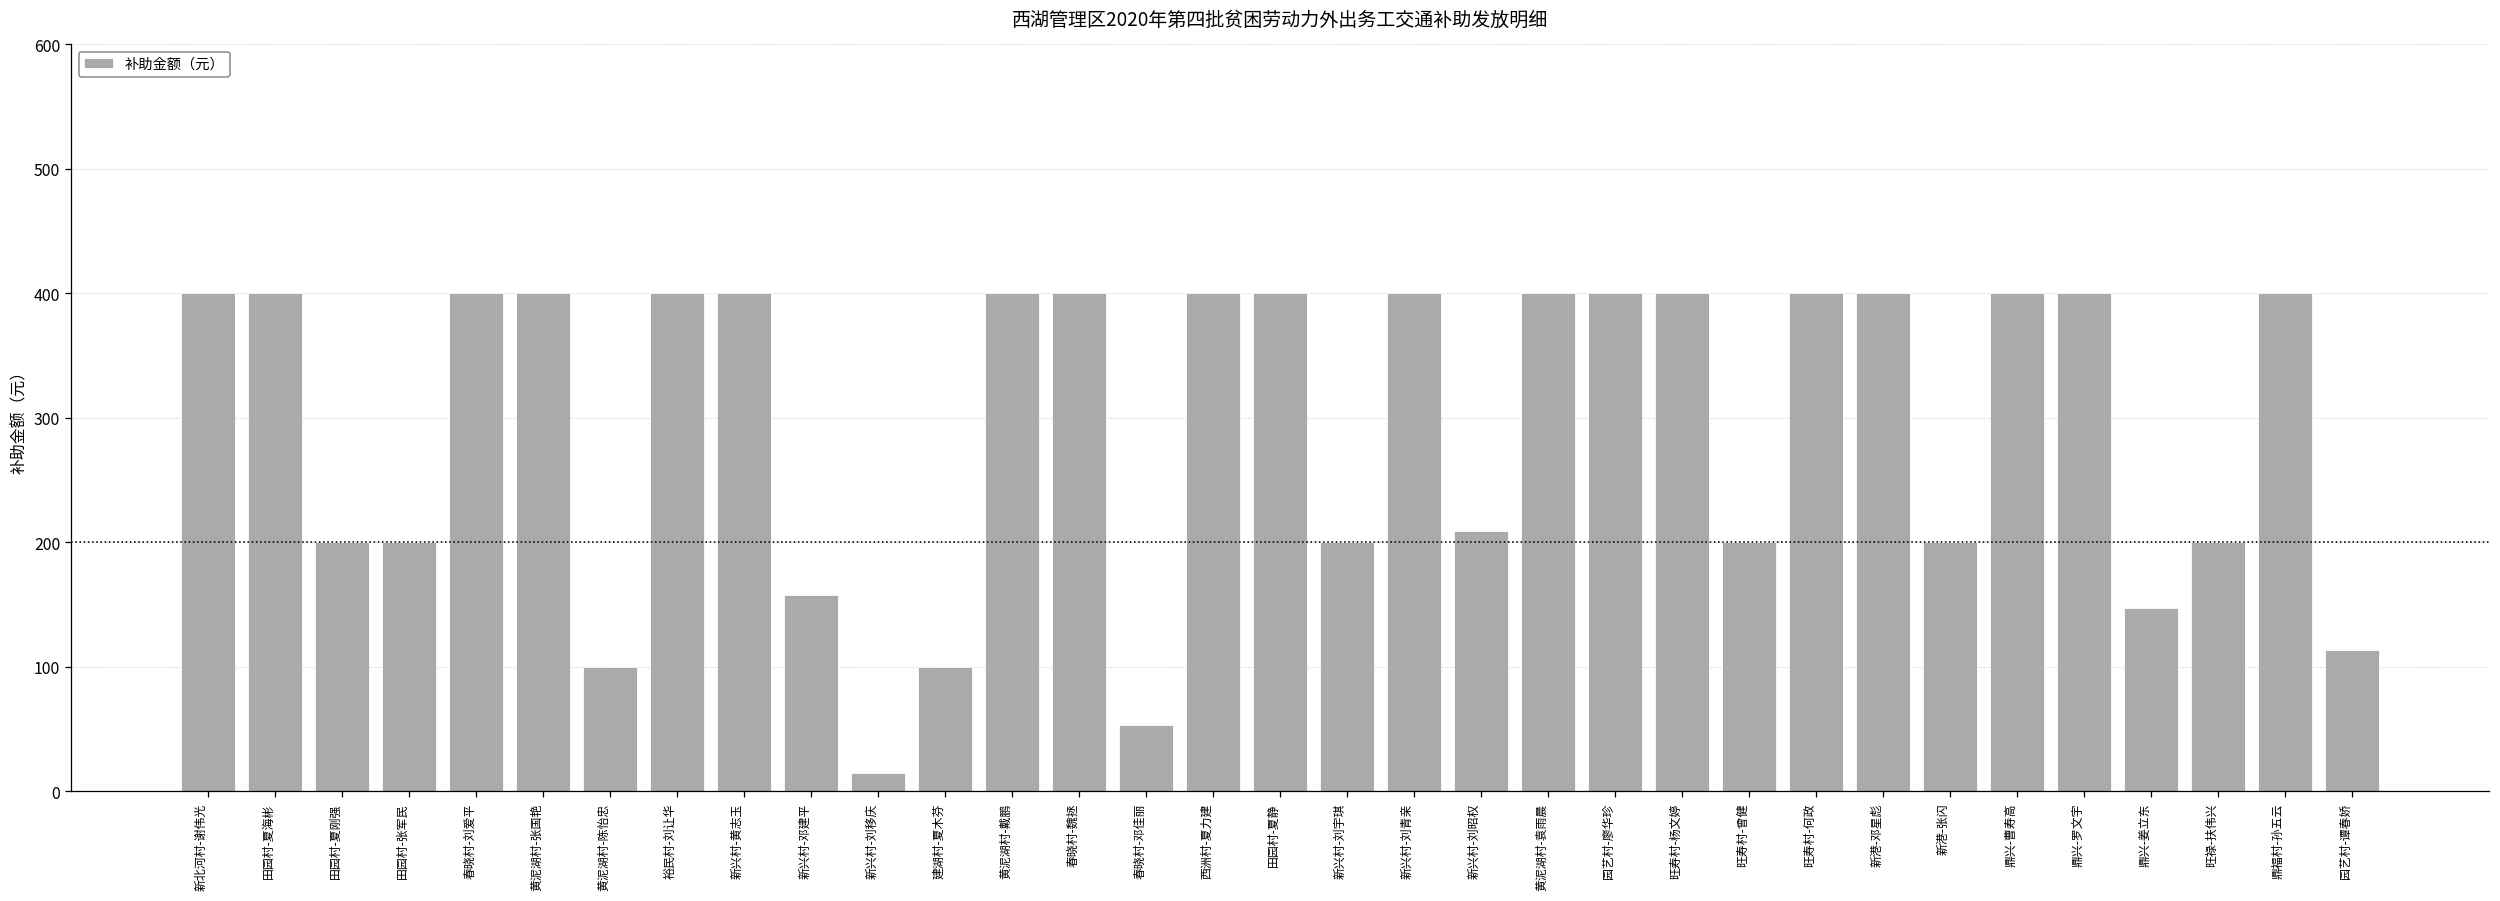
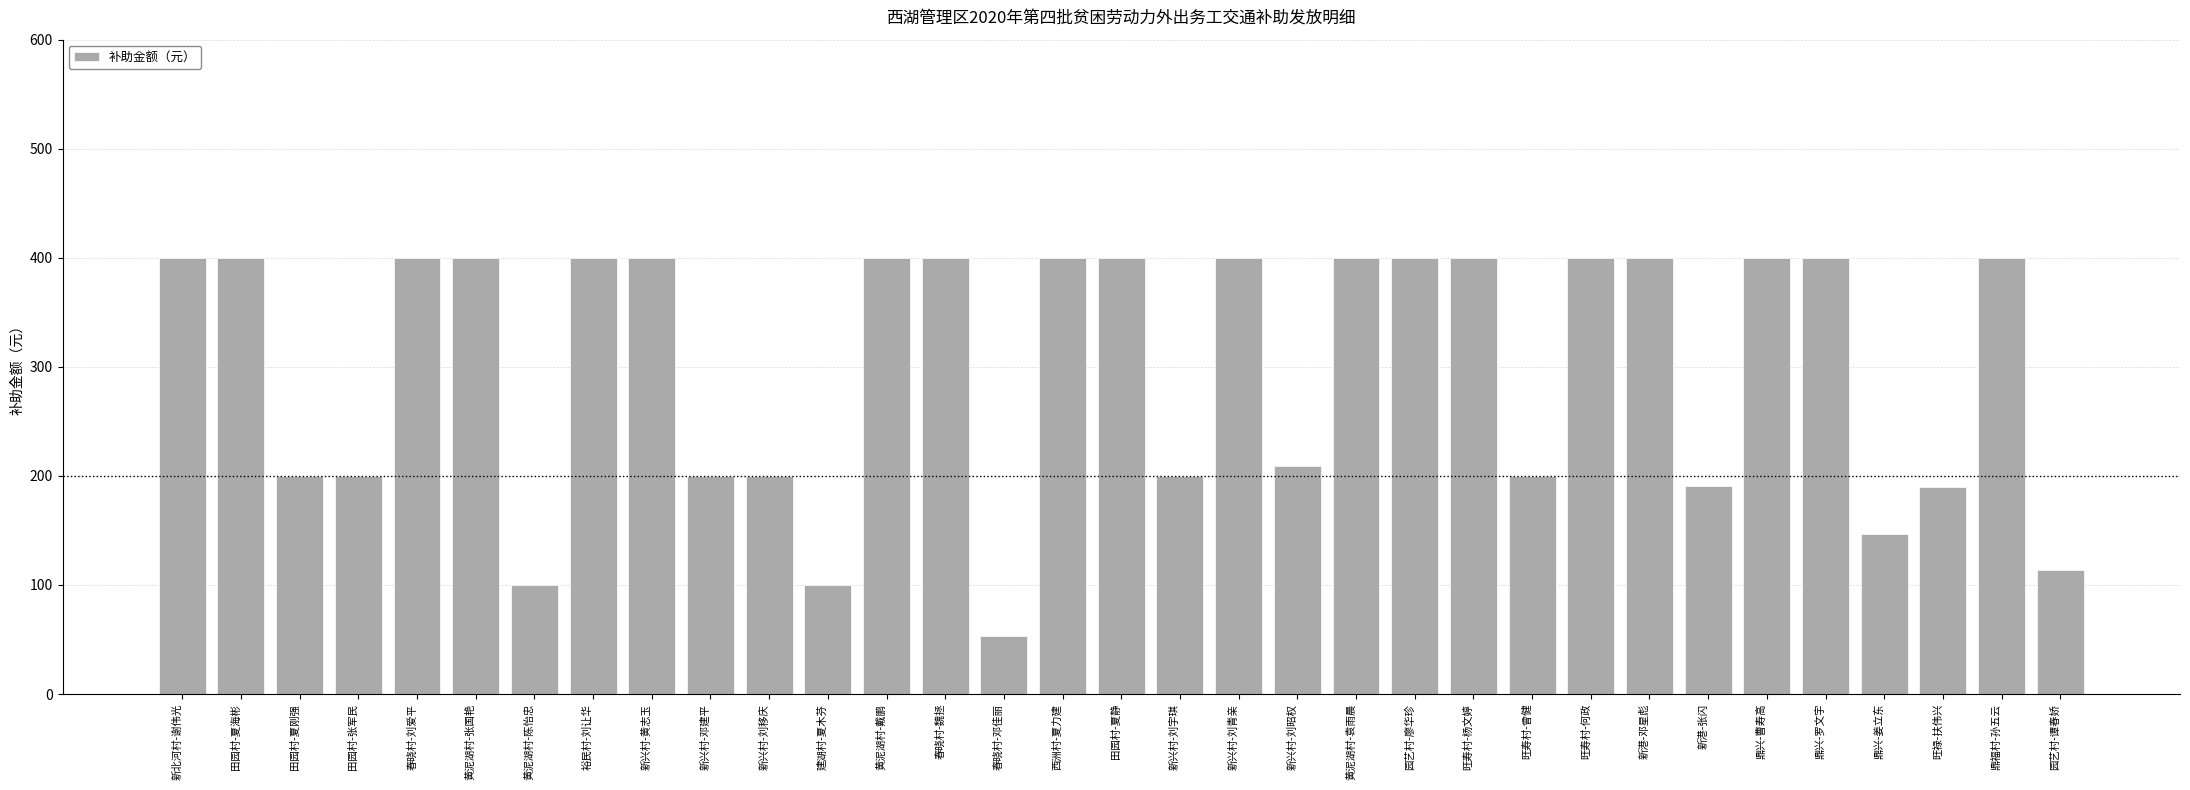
新兴村-邓建平: 158 -> 200
新兴村-刘移庆: 15 -> 200
新港-张闪: 200 -> 191
旺禄-扶伟兴: 200 -> 190
